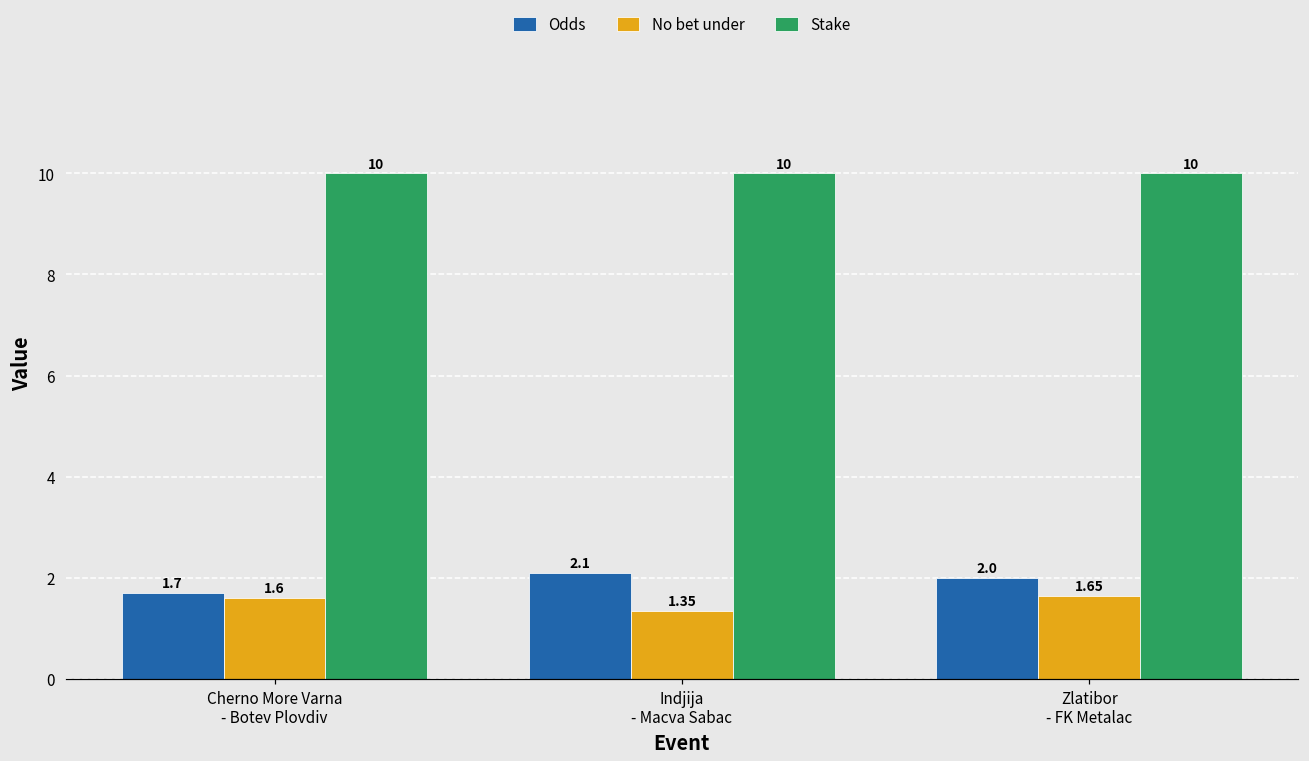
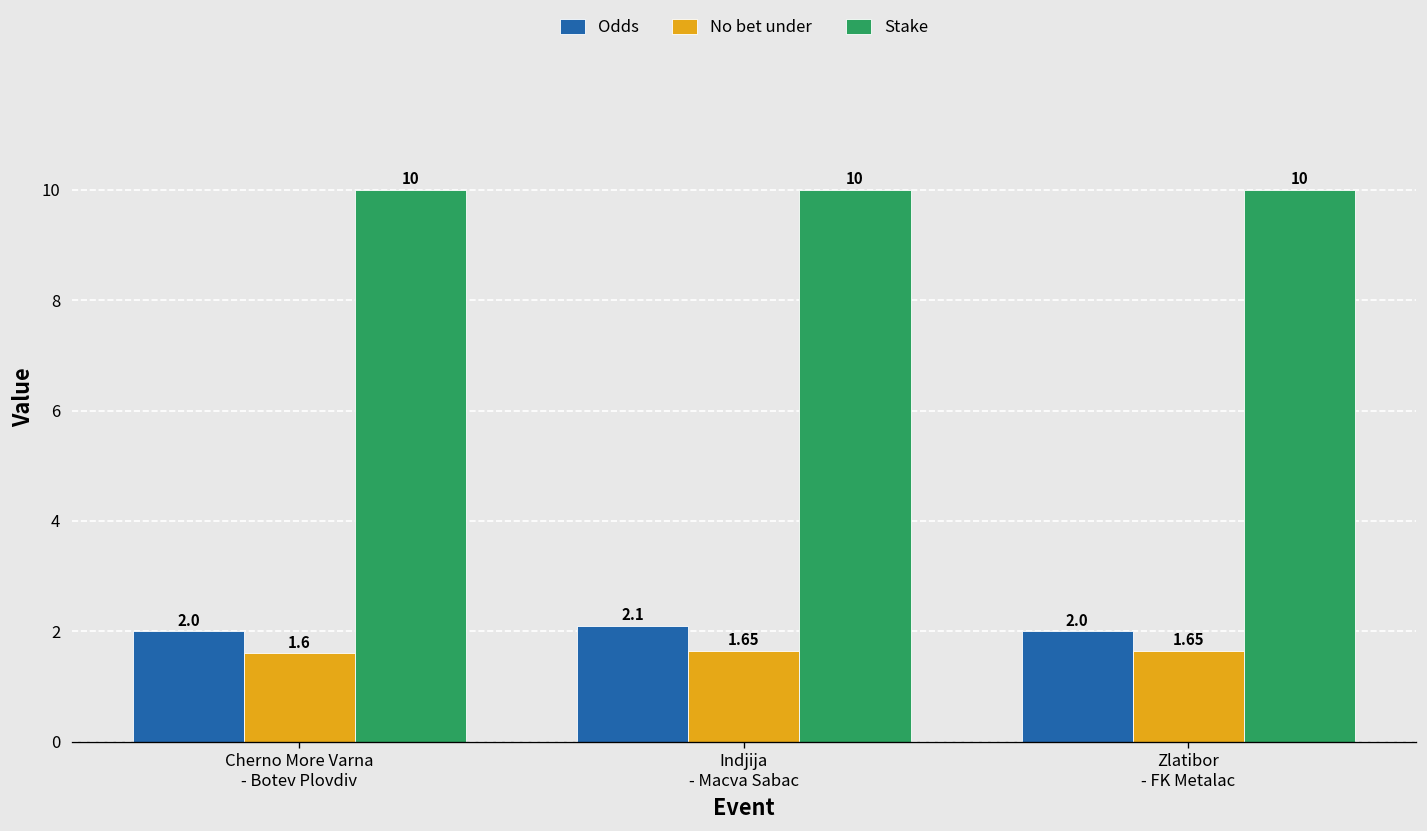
Odds, Cherno More Varna - Botev Plovdiv: 1.7 -> 2.0
No bet under, Indjija - Macva Sabac: 1.35 -> 1.65
